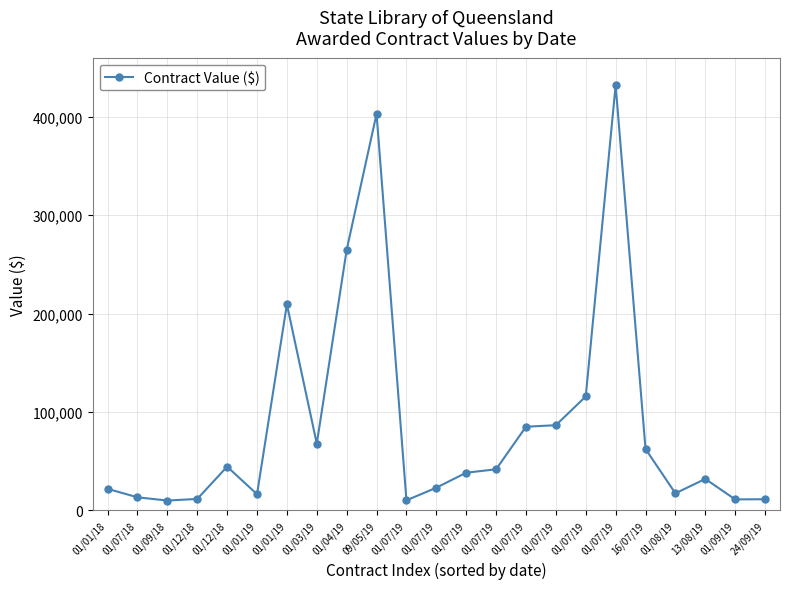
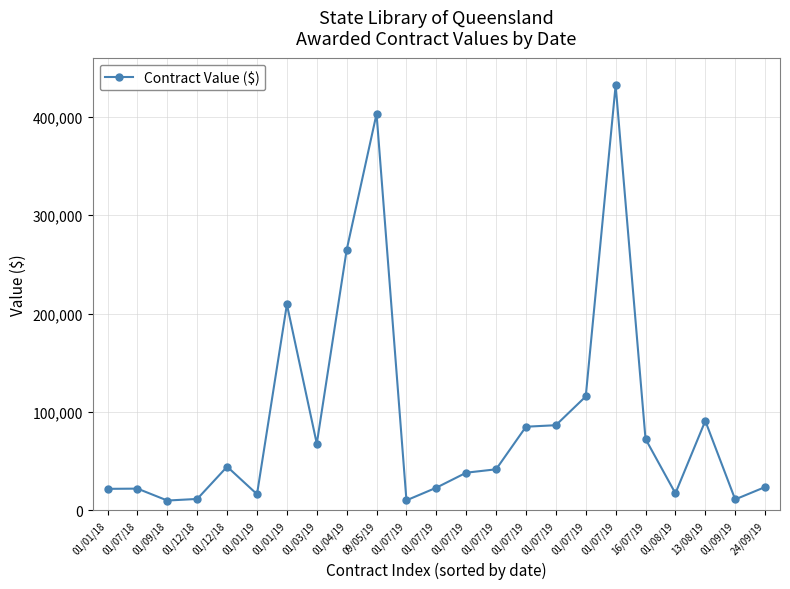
01/07/18: 10,000 -> 20,000
16/07/19: 60,000 -> 70,000
13/08/19: 30,000 -> 90,000
24/09/19: 10,000 -> 20,000
